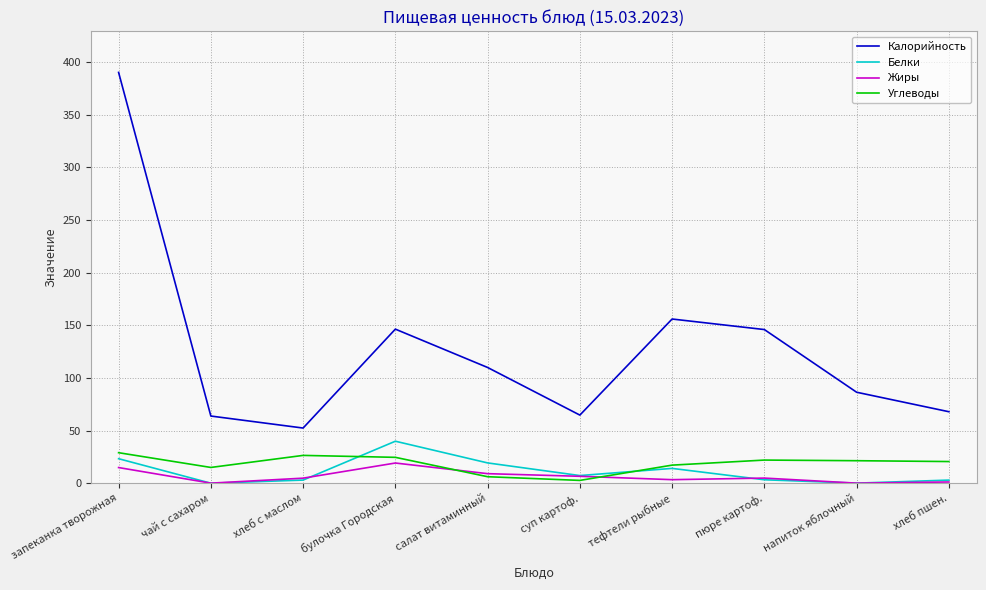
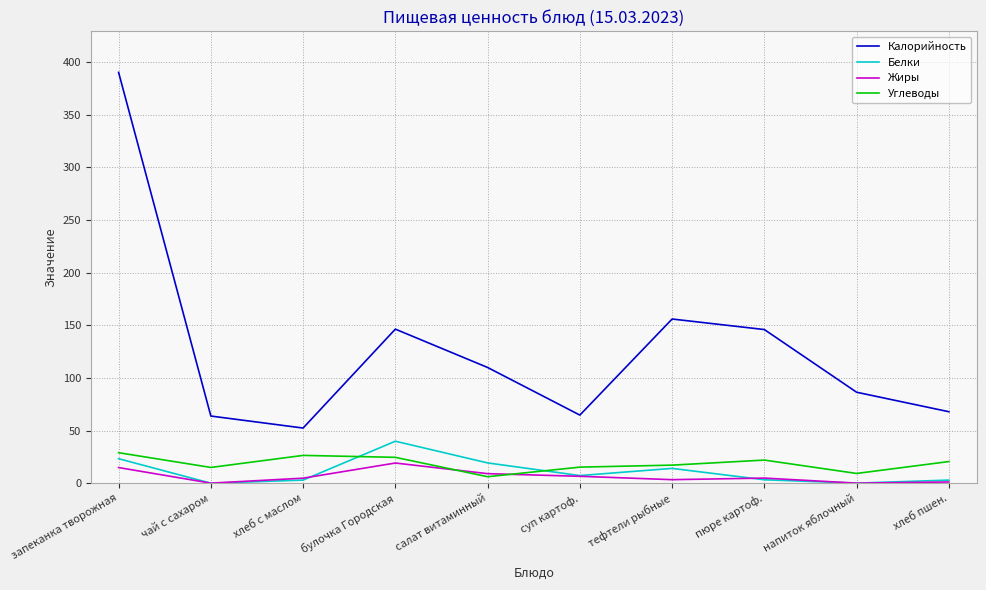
Углеводы, суп картоф.: 3 -> 15
Углеводы, напиток яблочный: 21 -> 9
